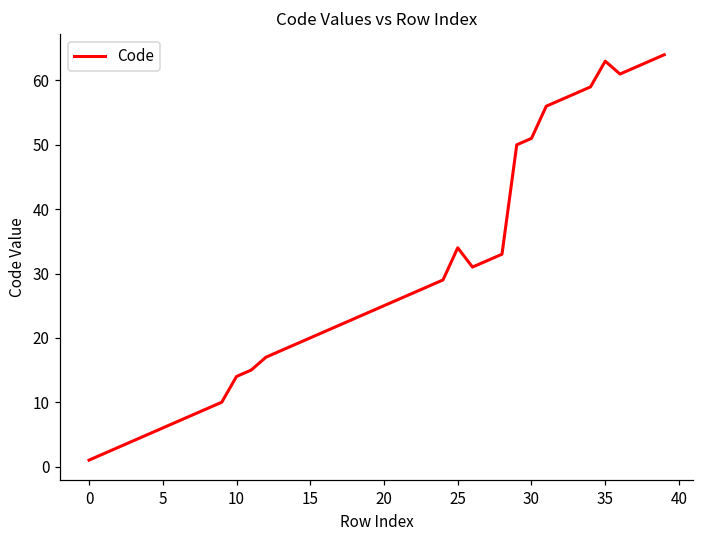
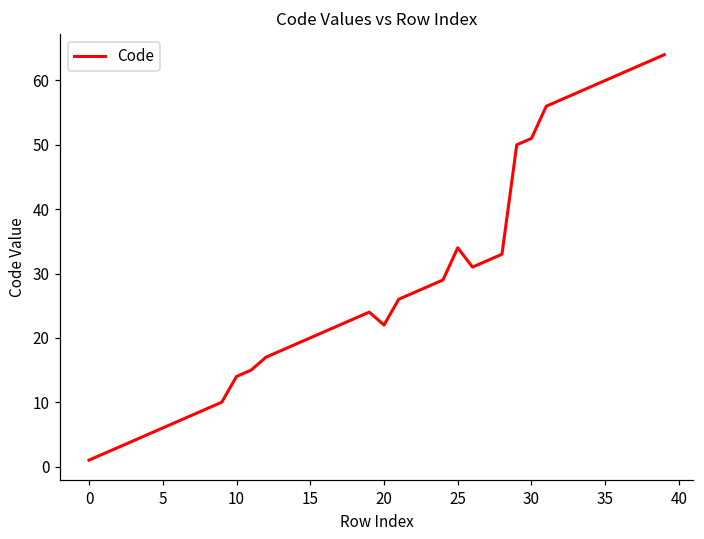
20: 25 -> 22
35: 63 -> 60
